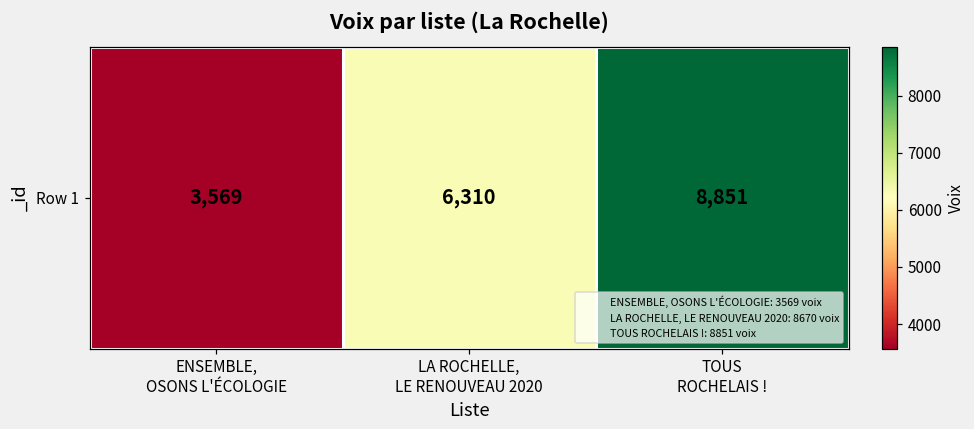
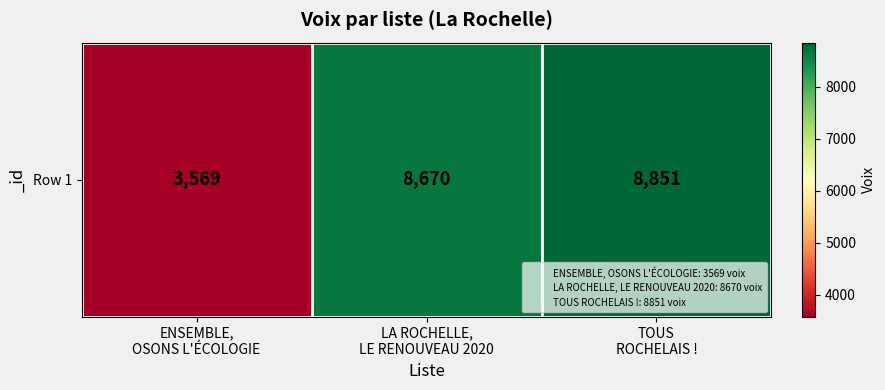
Row 1, LA ROCHELLE, LE RENOUVEAU 2020: 6,310 -> 8,670
